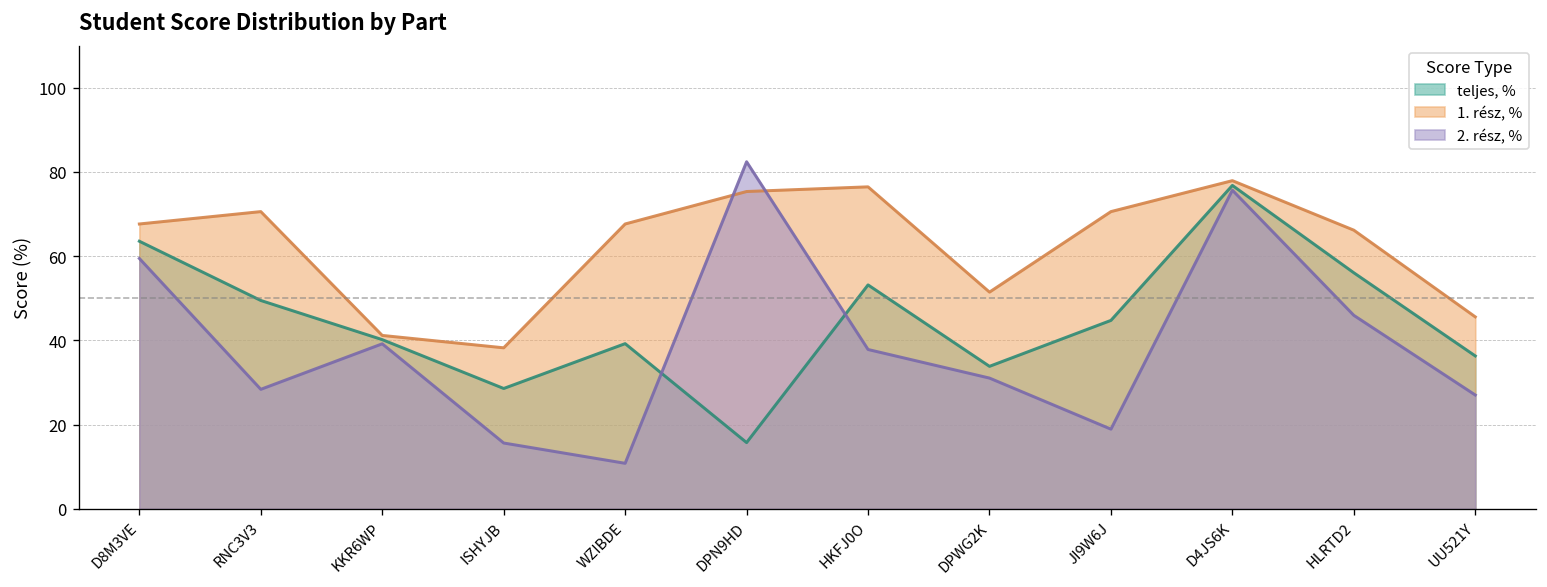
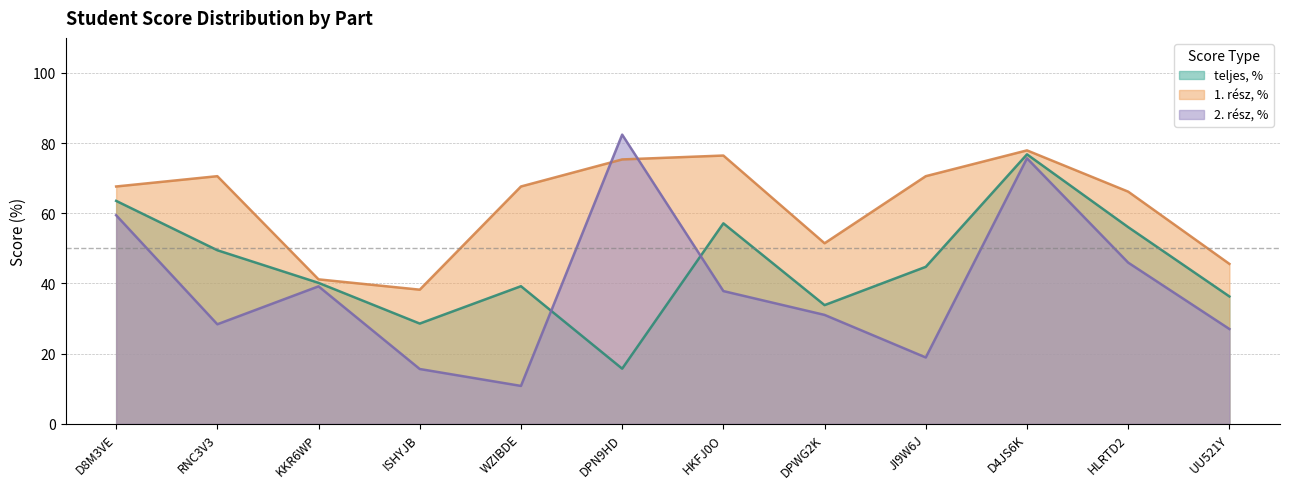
teljes, %, HKFJ0O: 53 -> 57
